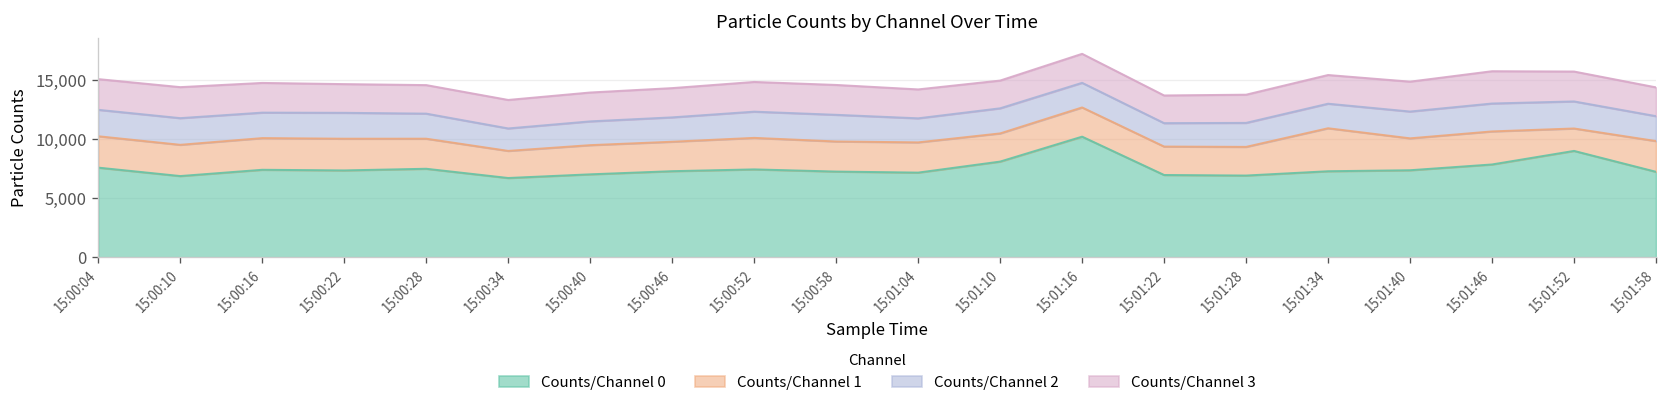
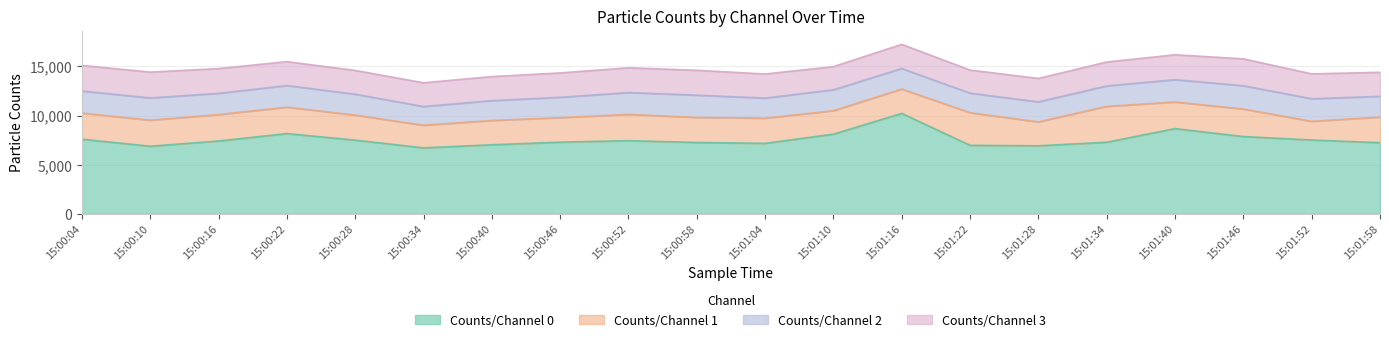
Counts/Channel 0, 15:00:22: 7,000 -> 8,000
Counts/Channel 1, 15:01:22: 2,000 -> 3,000
Counts/Channel 0, 15:01:40: 7,000 -> 9,000
Counts/Channel 0, 15:01:52: 9,000 -> 8,000
